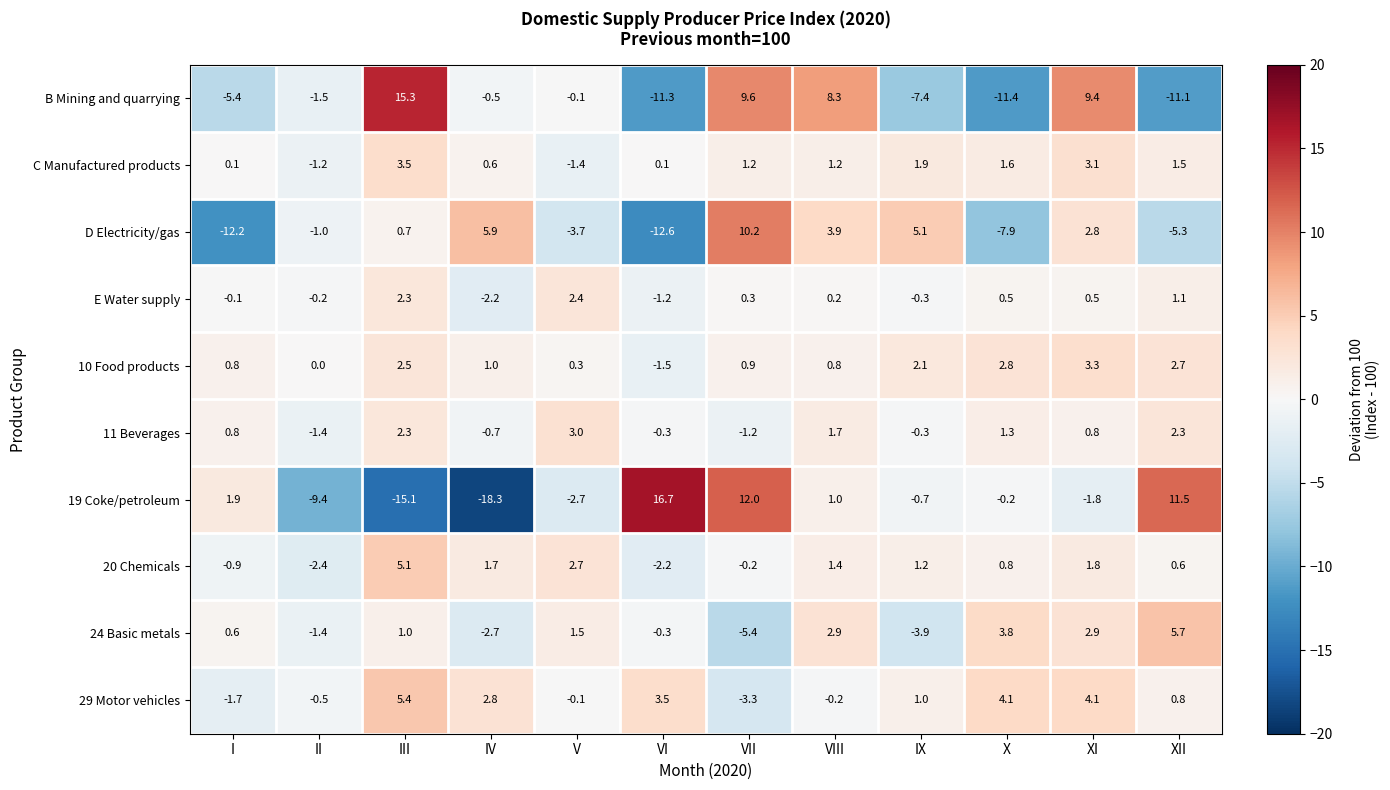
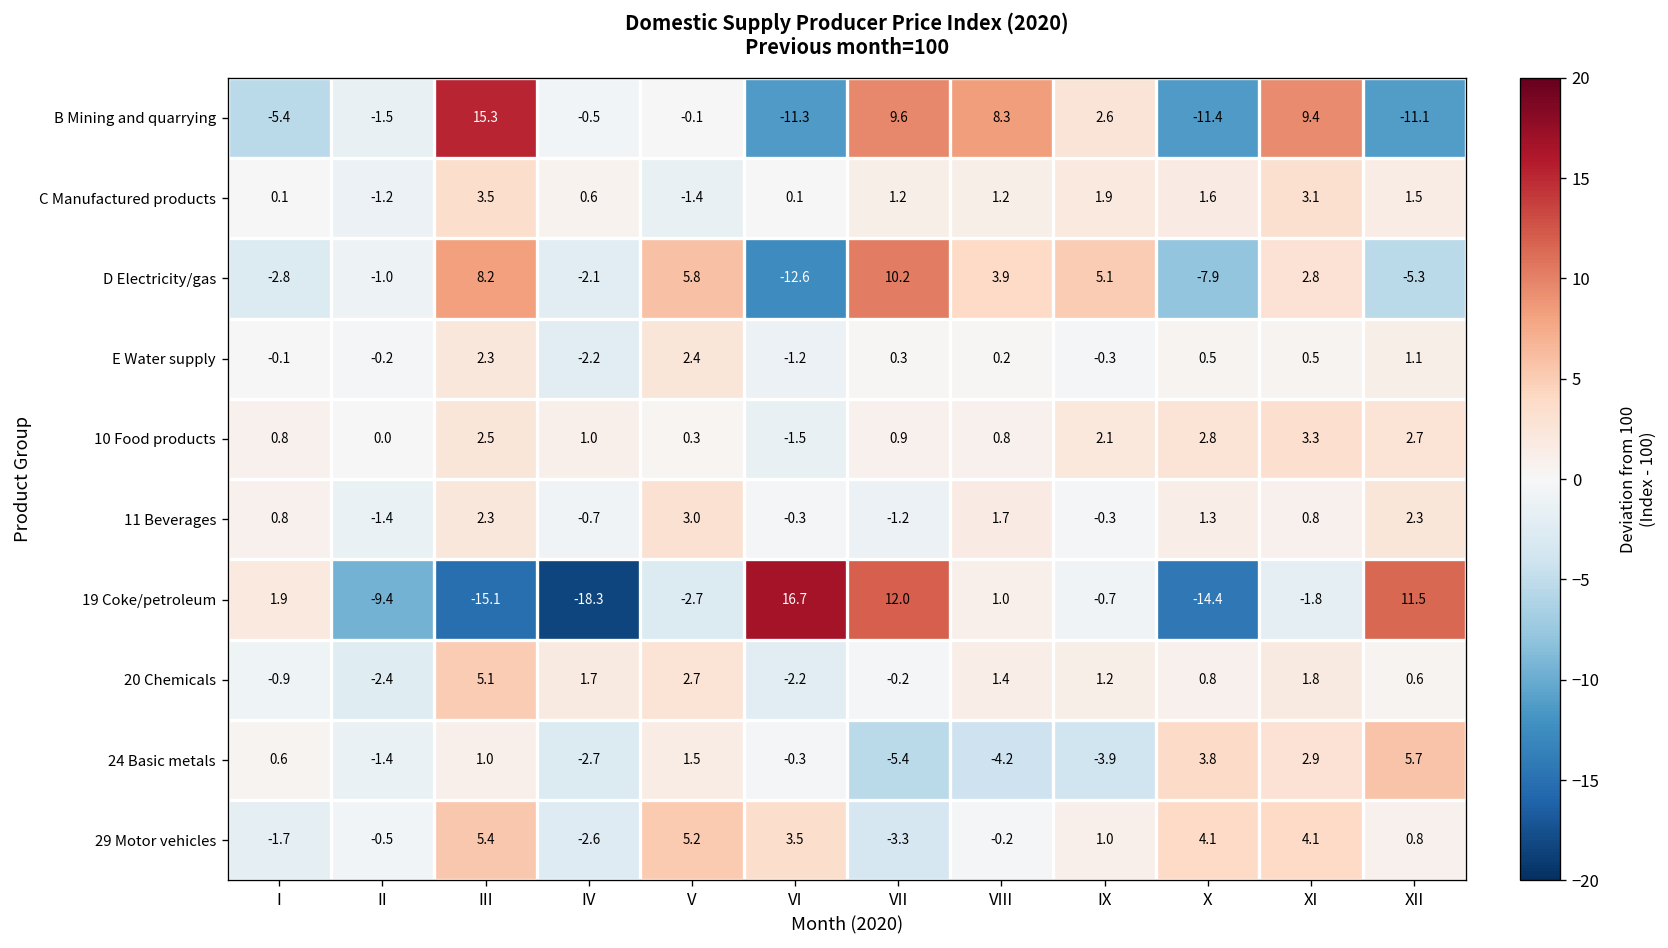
B Mining and quarrying, IX: -7.4 -> 2.6
D Electricity/gas, I: -12.2 -> -2.8
D Electricity/gas, III: 0.7 -> 8.2
D Electricity/gas, IV: 5.9 -> -2.1
D Electricity/gas, V: -3.7 -> 5.8
19 Coke/petroleum, X: -0.2 -> -14.4
24 Basic metals, VIII: 2.9 -> -4.2
29 Motor vehicles, IV: 2.8 -> -2.6
29 Motor vehicles, V: -0.1 -> 5.2
